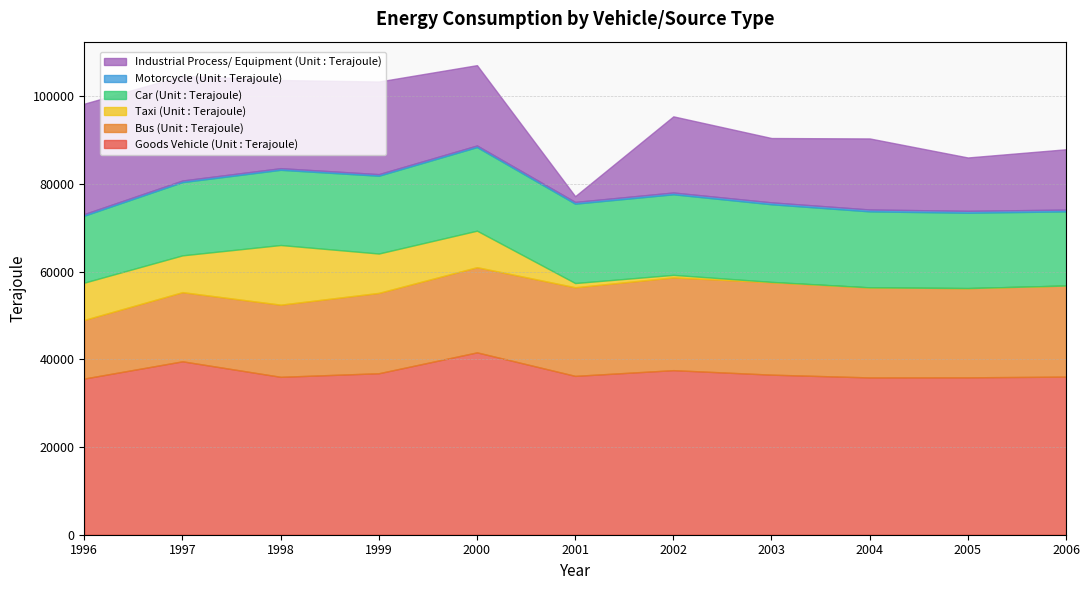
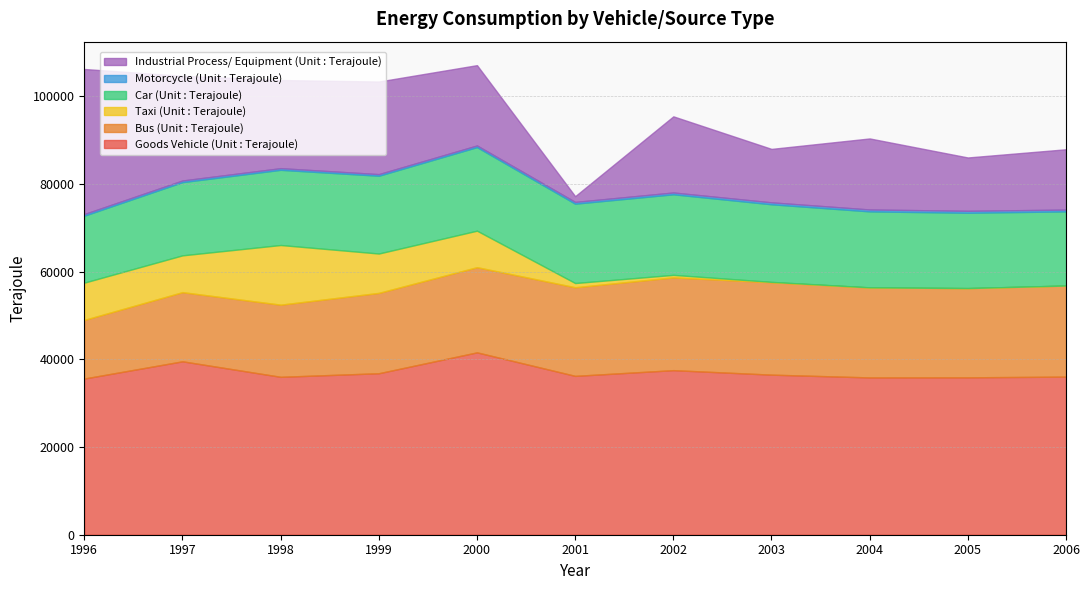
Industrial Process/ Equipment (Unit : Terajoule), 1996: 25000 -> 33000
Industrial Process/ Equipment (Unit : Terajoule), 2003: 15000 -> 12000
